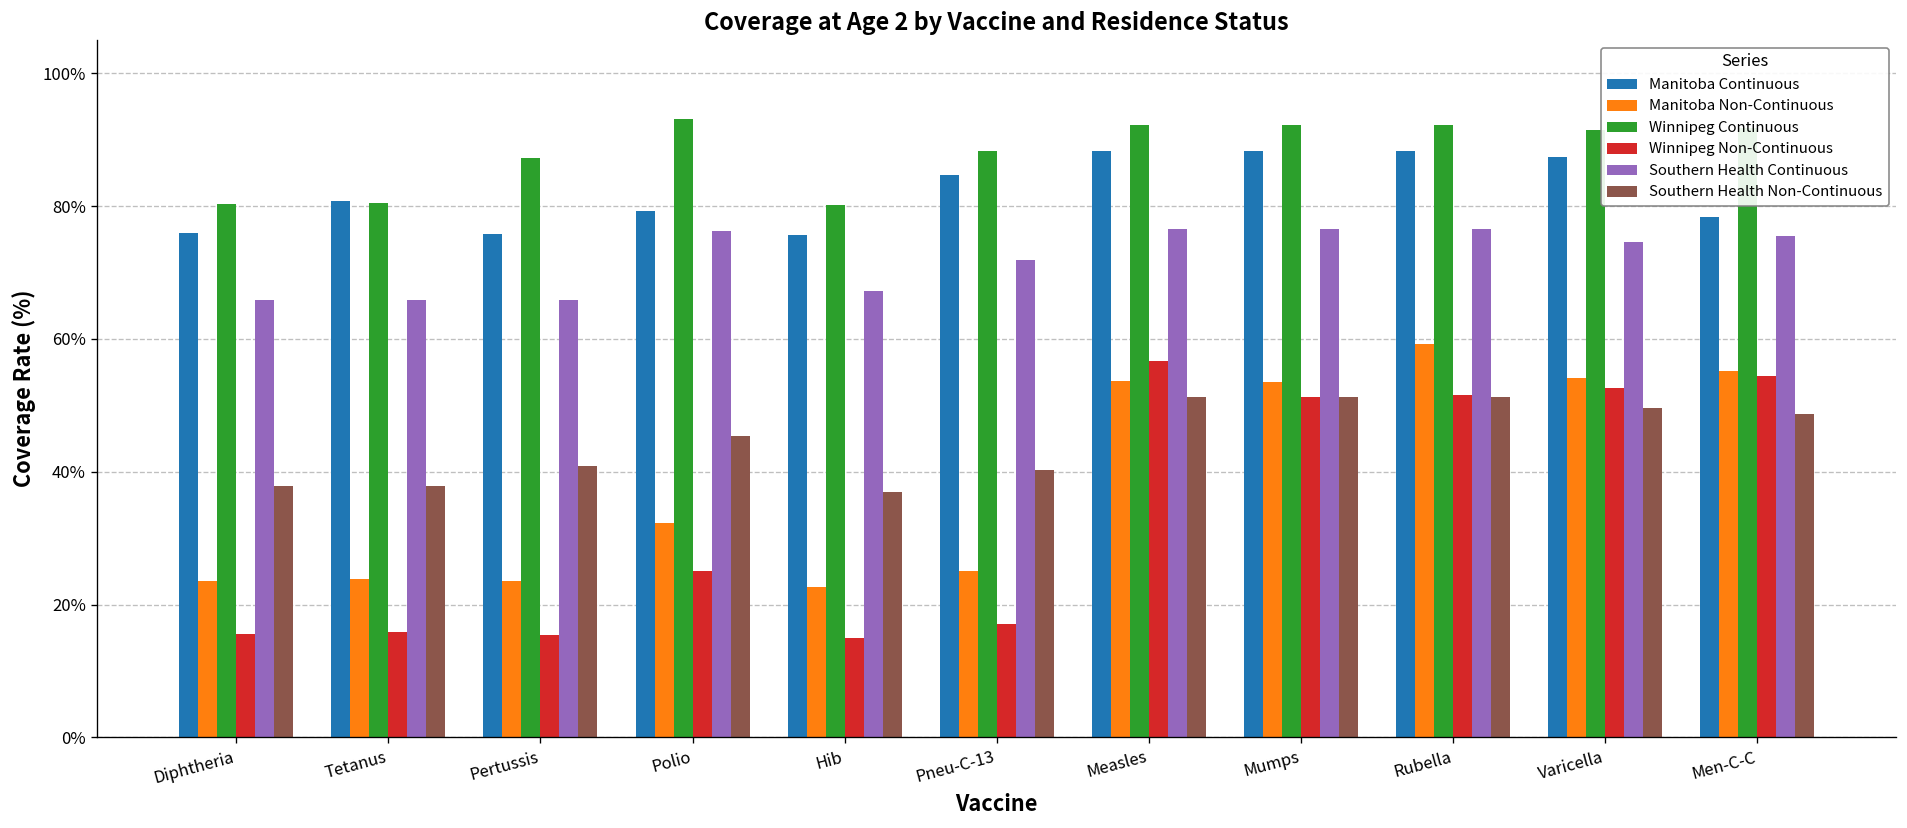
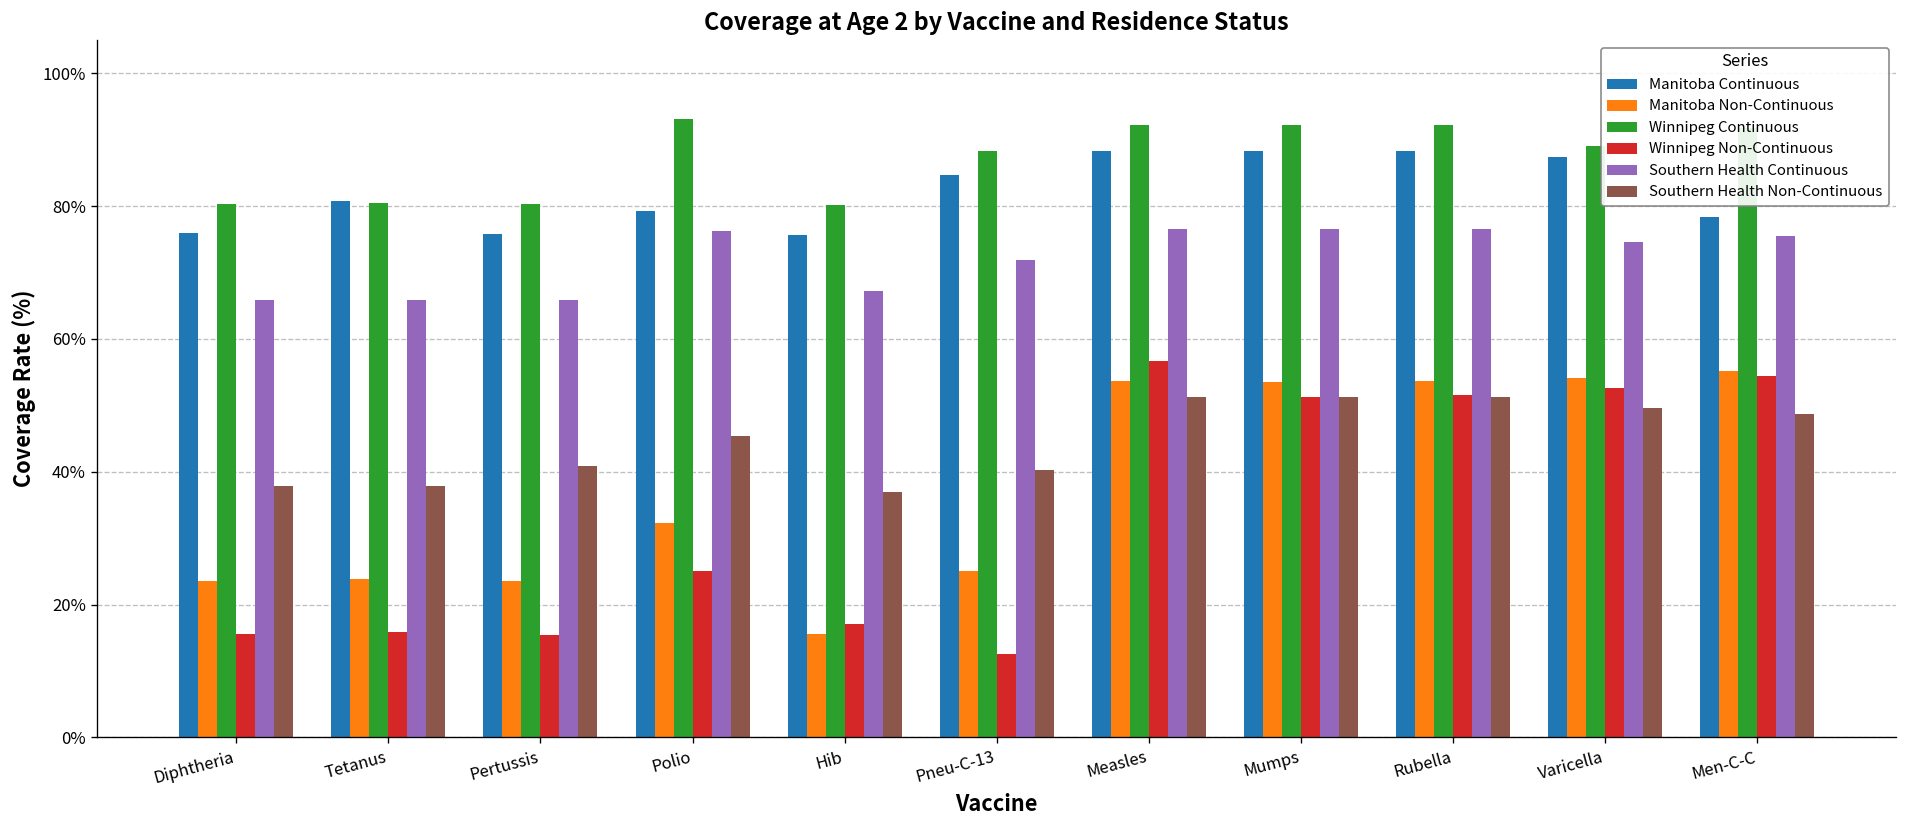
Winnipeg Continuous, Pertussis: 87% -> 80%
Manitoba Non-Continuous, Hib: 23% -> 16%
Winnipeg Non-Continuous, Hib: 15% -> 17%
Winnipeg Non-Continuous, Pneu-C-13: 17% -> 13%
Manitoba Non-Continuous, Rubella: 59% -> 54%
Winnipeg Continuous, Varicella: 92% -> 89%
